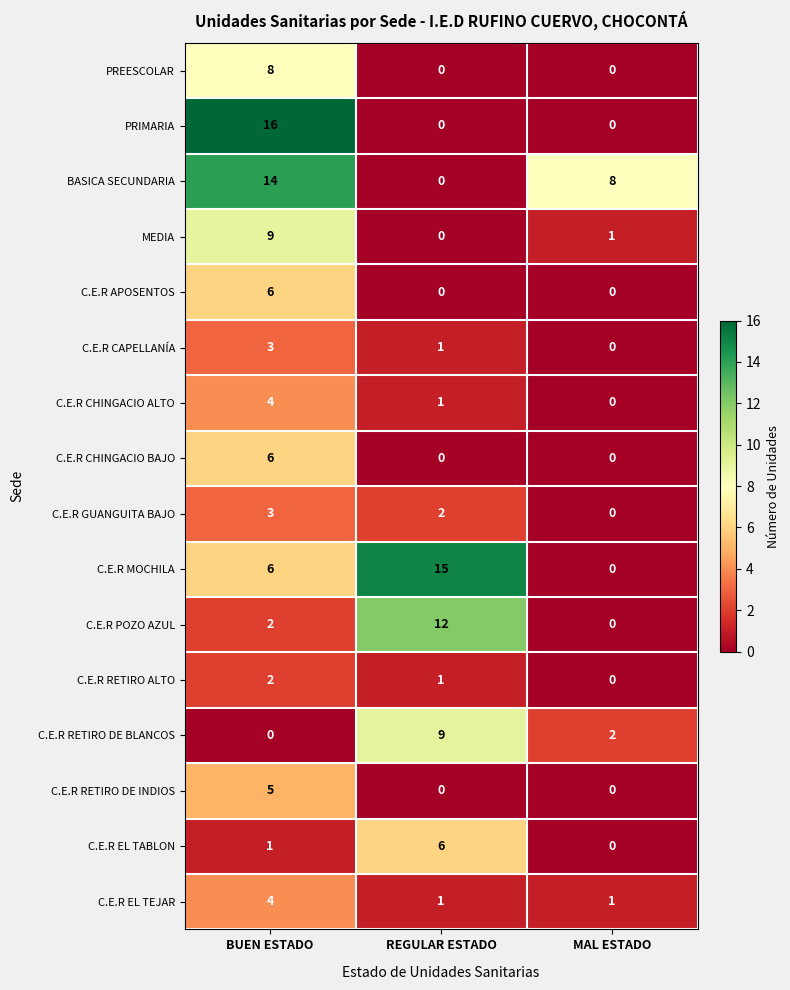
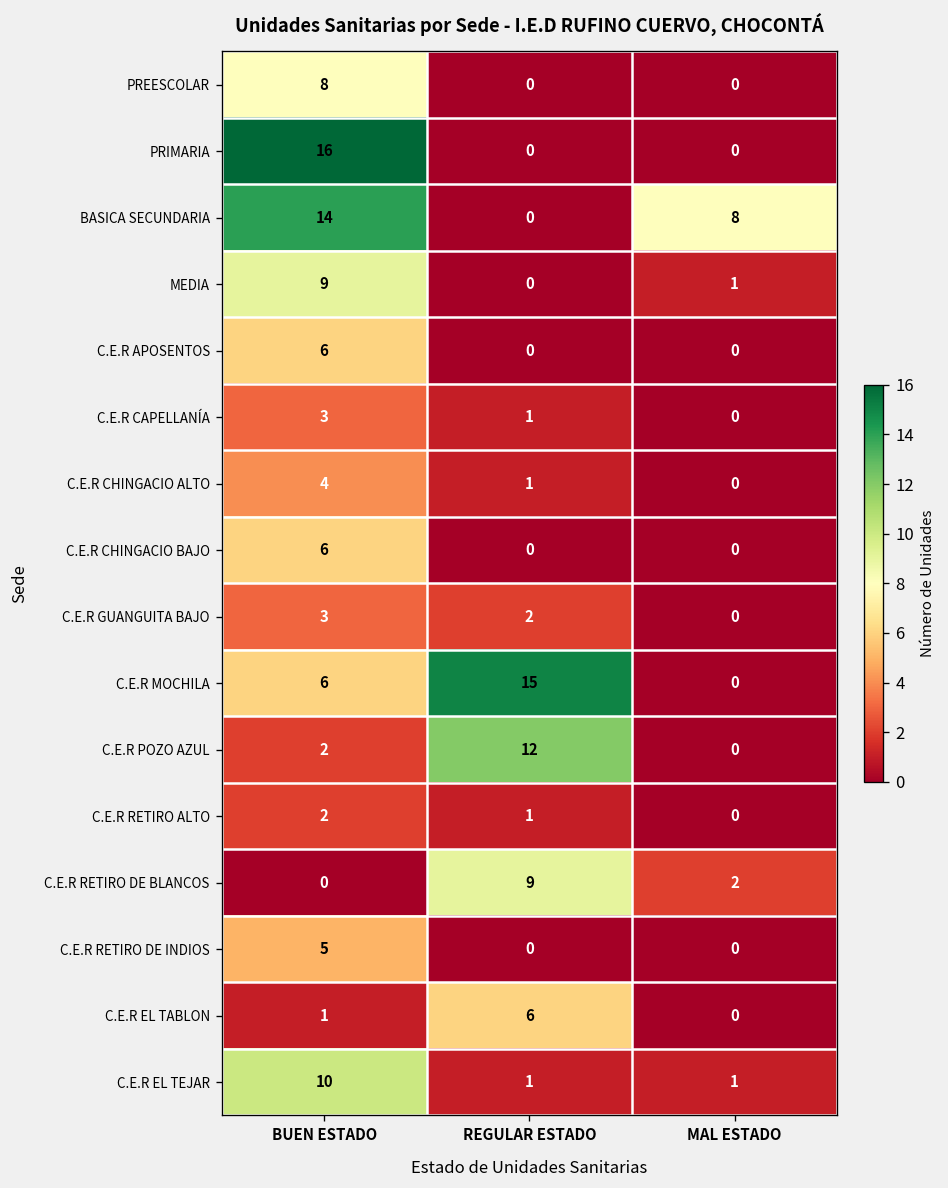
C.E.R EL TEJAR, BUEN ESTADO: 4 -> 10
